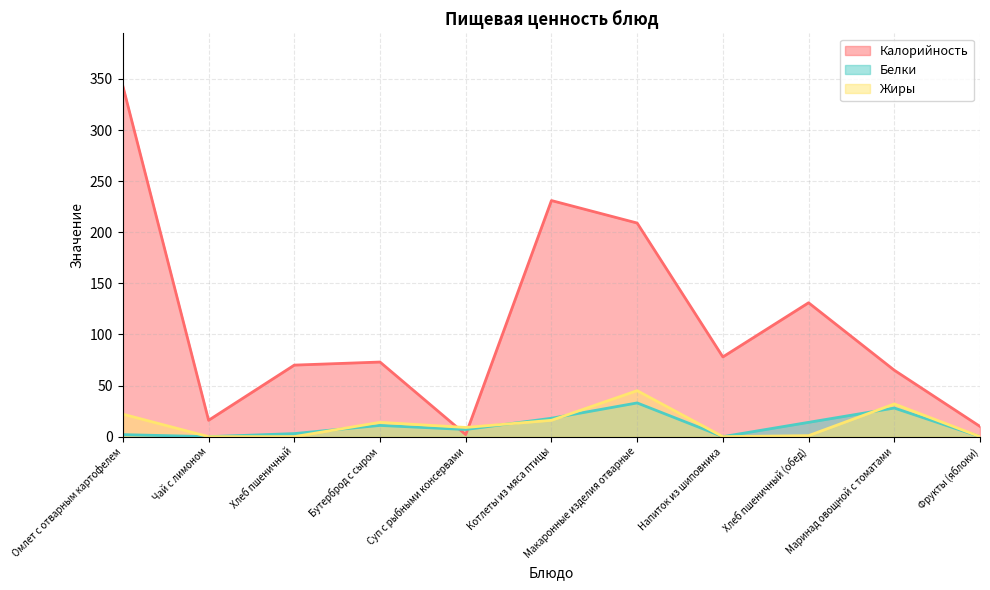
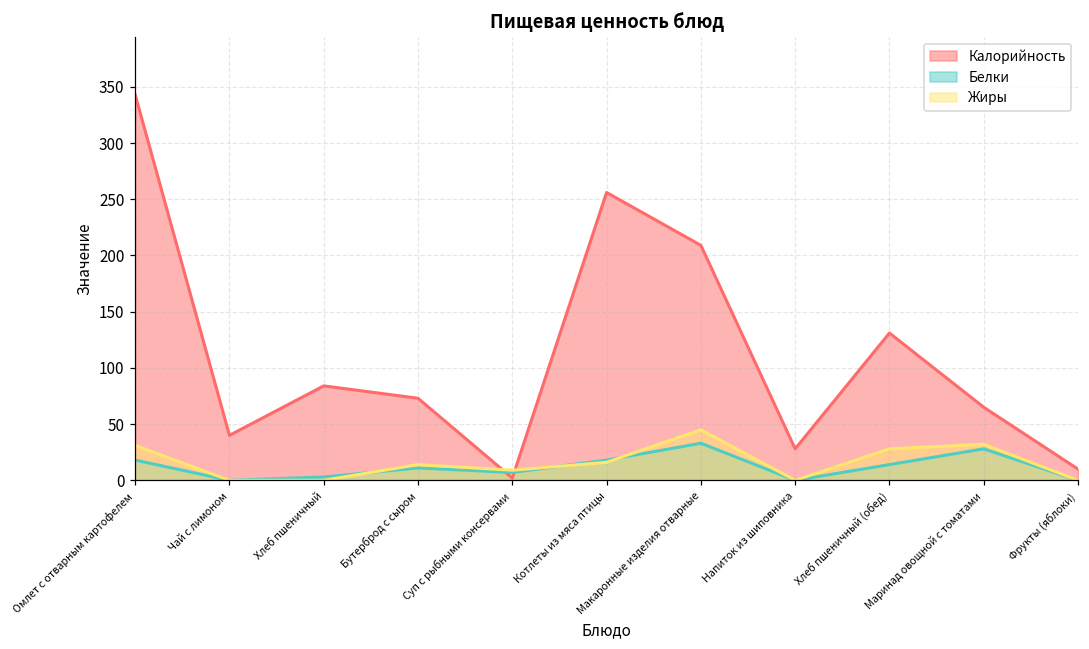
Белки, Омлет с отварным картофелем: 2 -> 18
Жиры, Омлет с отварным картофелем: 22 -> 31
Калорийность, Чай с лимоном: 16 -> 40
Калорийность, Хлеб пшеничный: 70 -> 84
Калорийность, Котлеты из мяса птицы: 231 -> 256
Калорийность, Напиток из шиповника: 78 -> 28
Жиры, Хлеб пшеничный (обед): 1 -> 28
